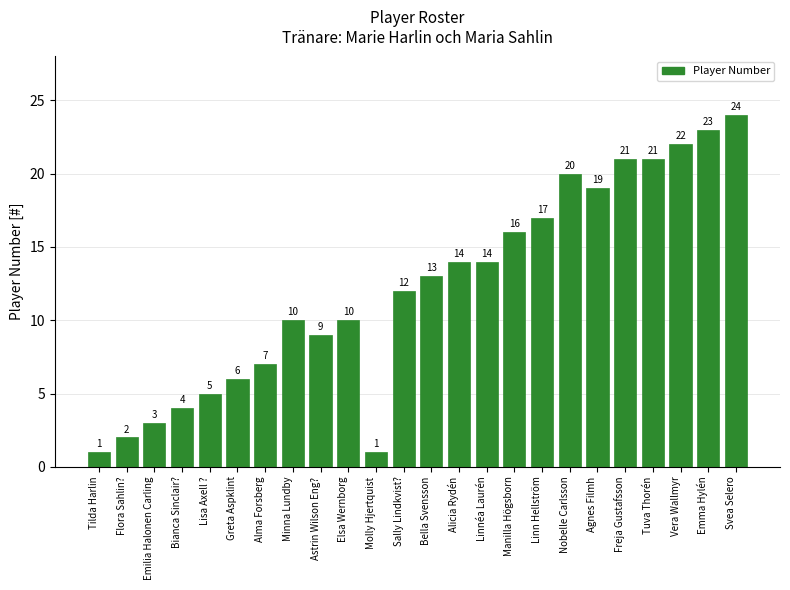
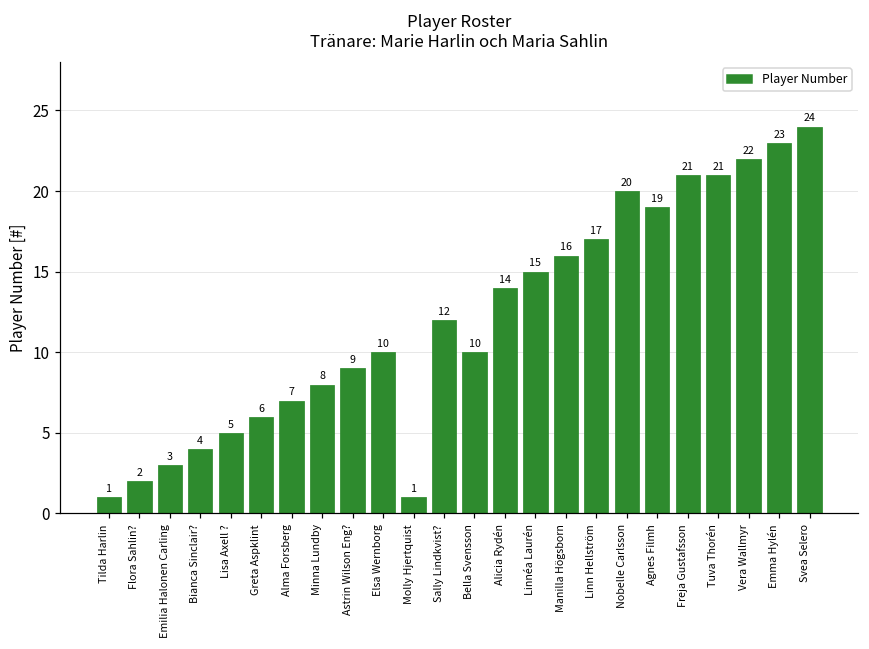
Minna Lundby: 10 -> 8
Bella Svensson: 13 -> 10
Linnéa Laurén: 14 -> 15
